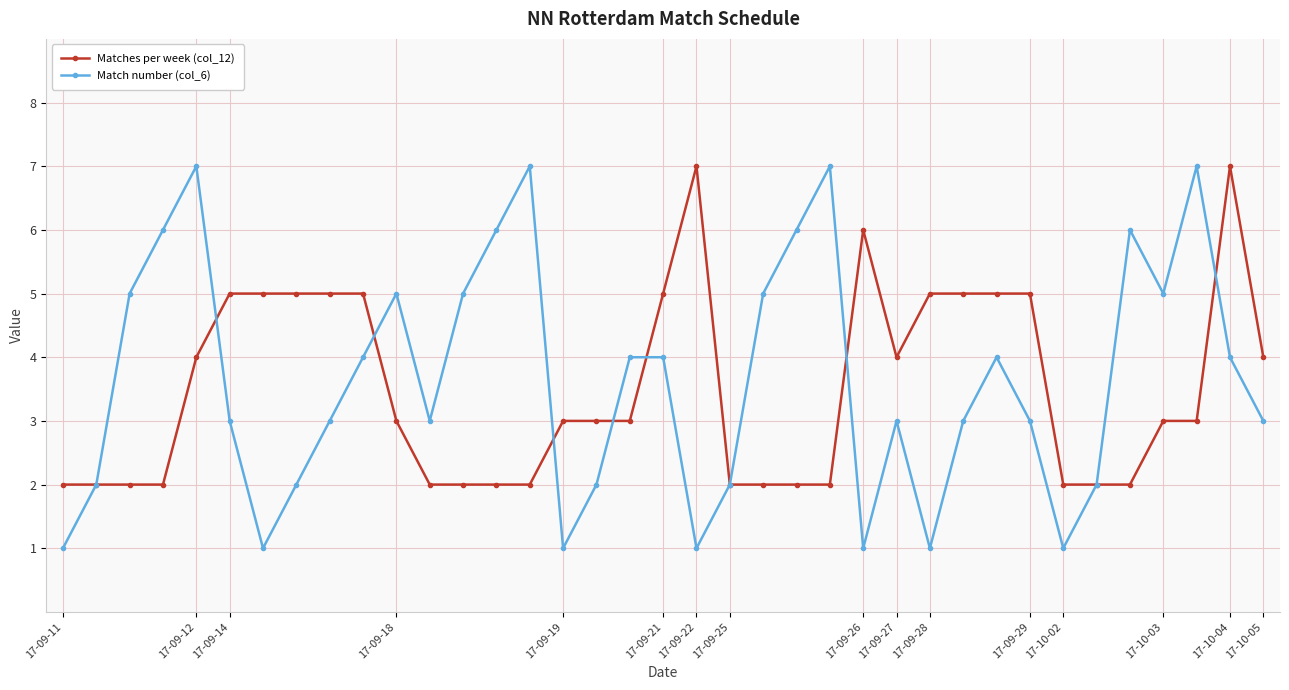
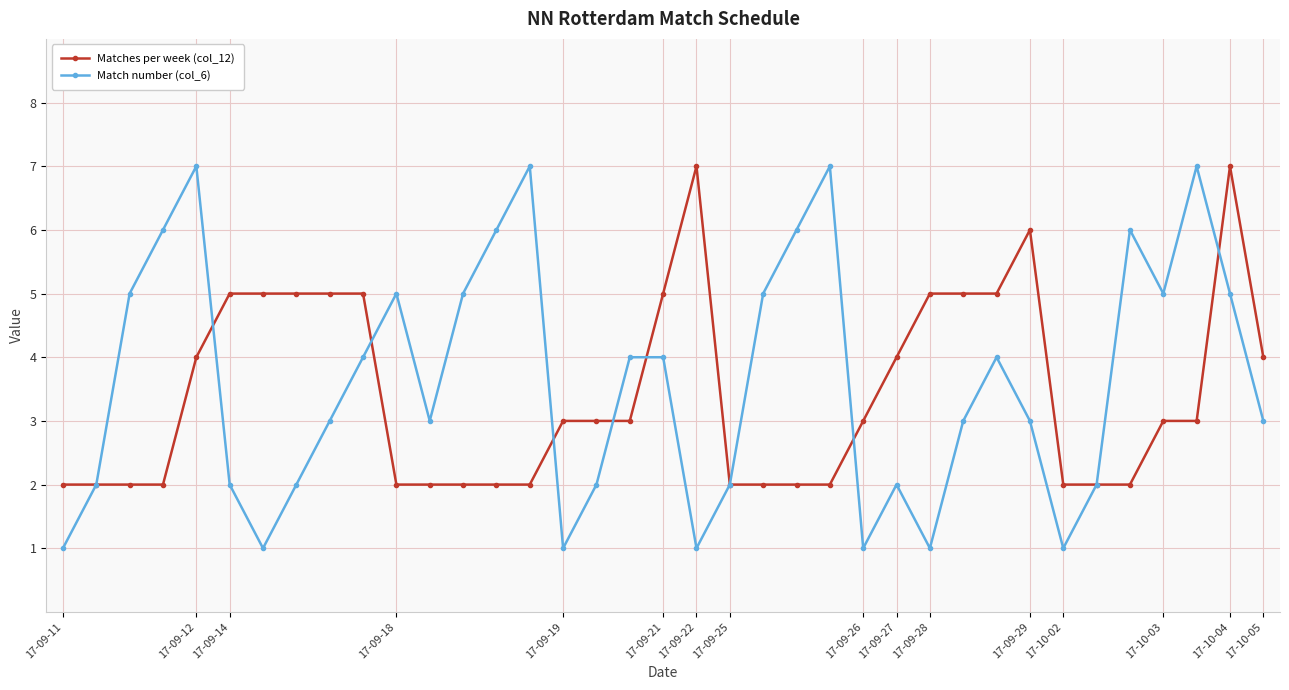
Match number (col_6), 17-09-14: 3 -> 2
Matches per week (col_12), 17-09-18: 3 -> 2
Matches per week (col_12), 17-09-26: 6 -> 3
Match number (col_6), 17-09-27: 3 -> 2
Matches per week (col_12), 17-09-29: 5 -> 6
Match number (col_6), 17-10-04: 4 -> 5
